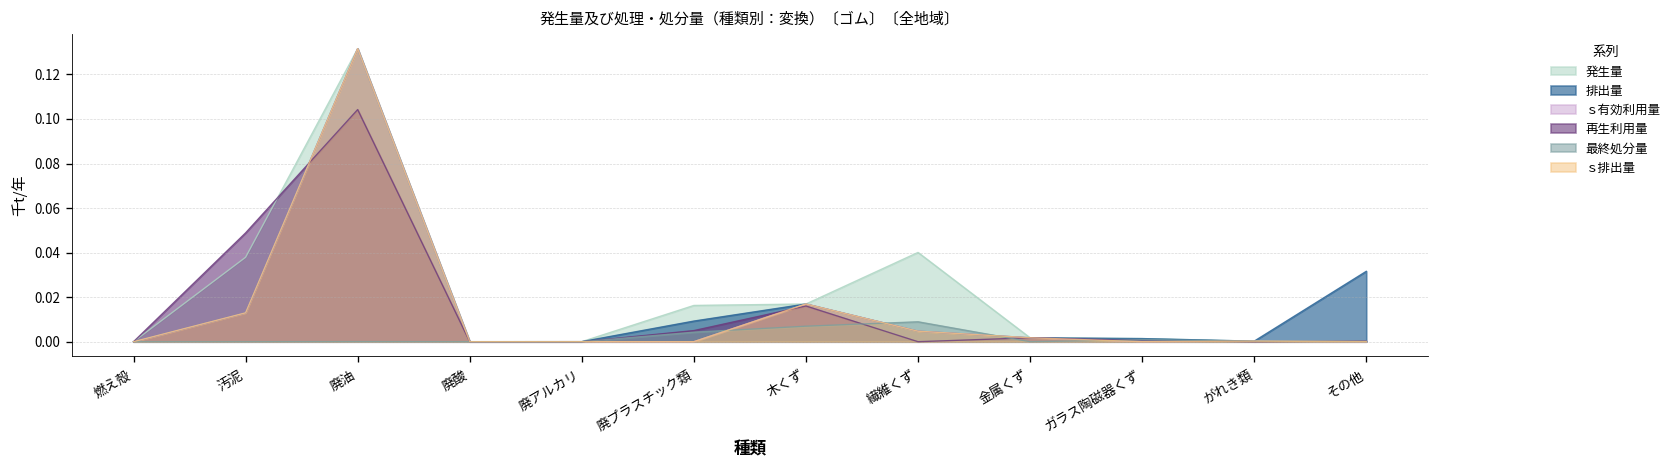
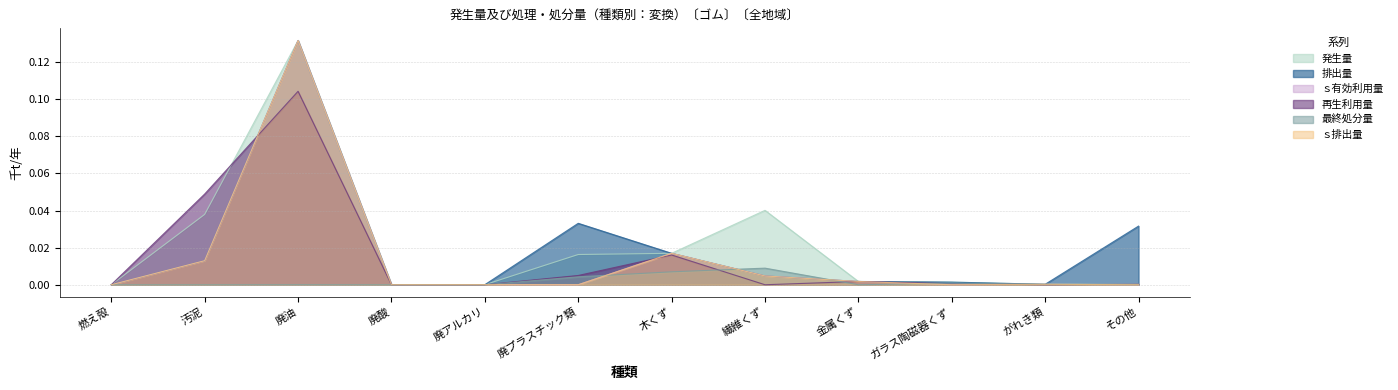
排出量, 廃プラスチック類: 0.009 -> 0.033
